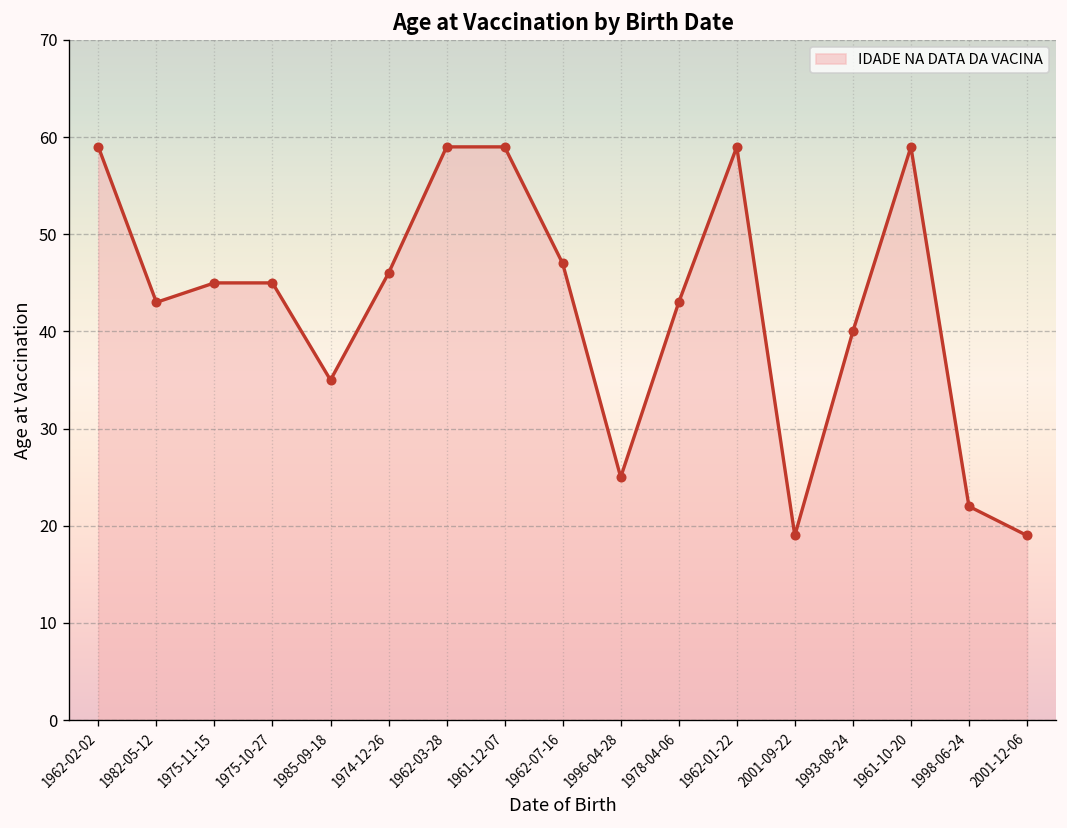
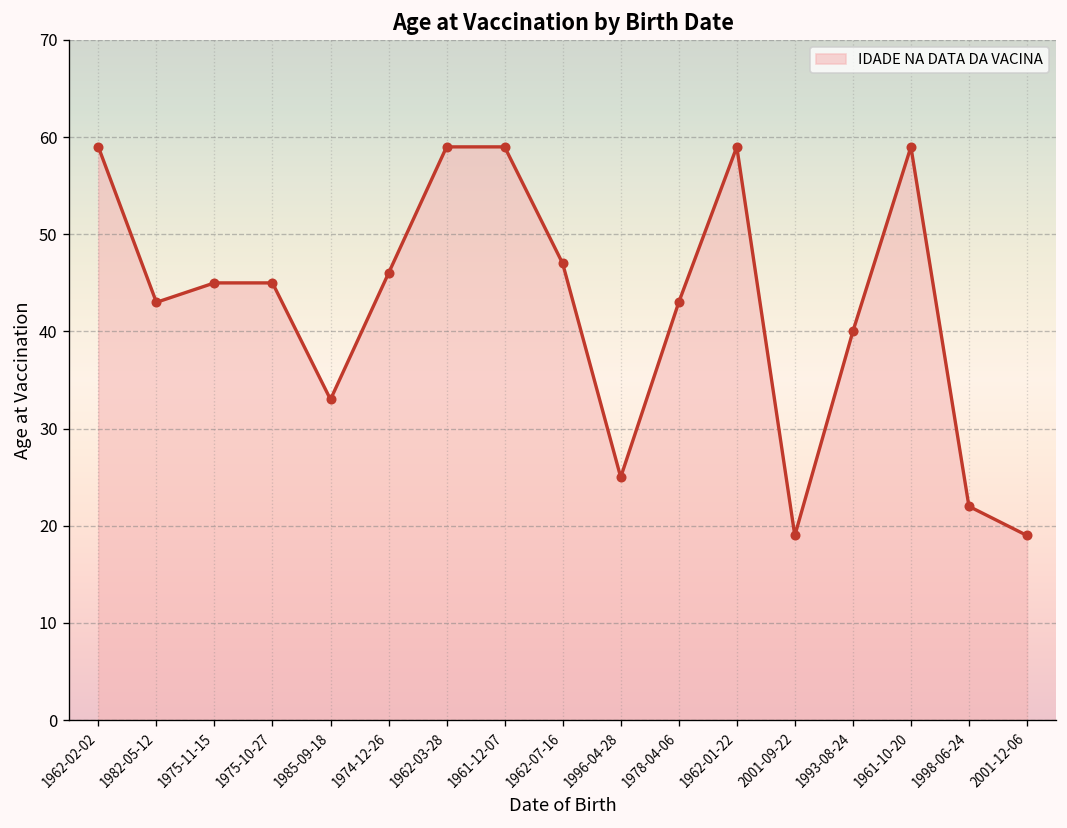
1985-09-18: 35 -> 33
